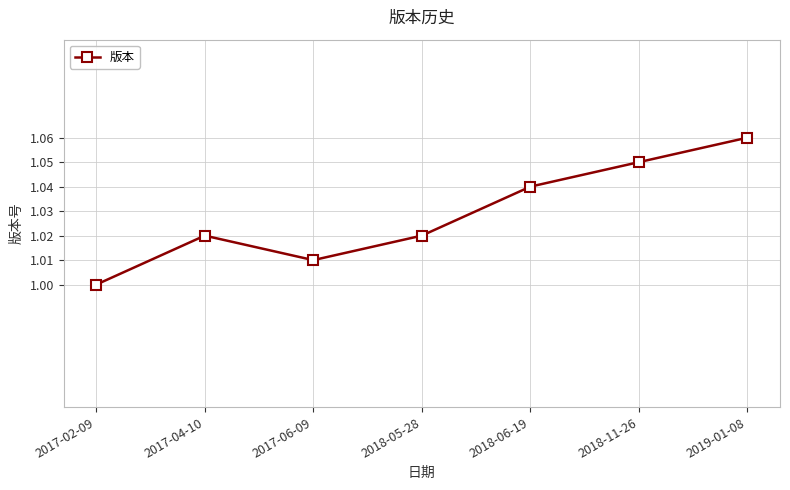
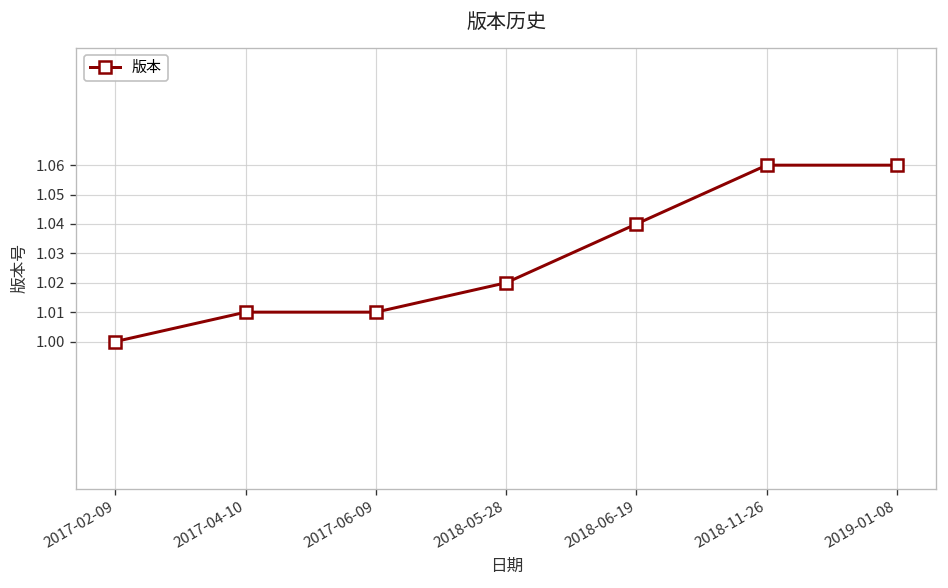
2017-04-10: 1.02 -> 1.01
2018-11-26: 1.05 -> 1.06
